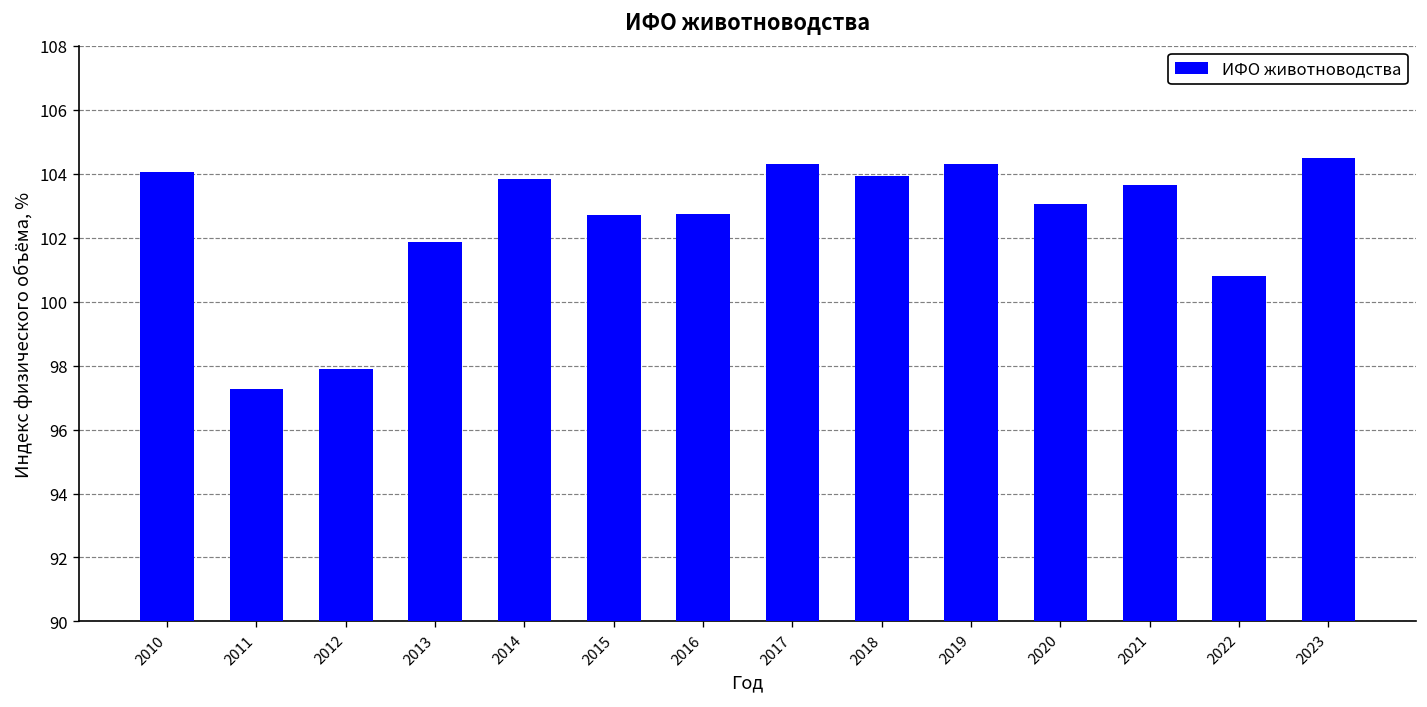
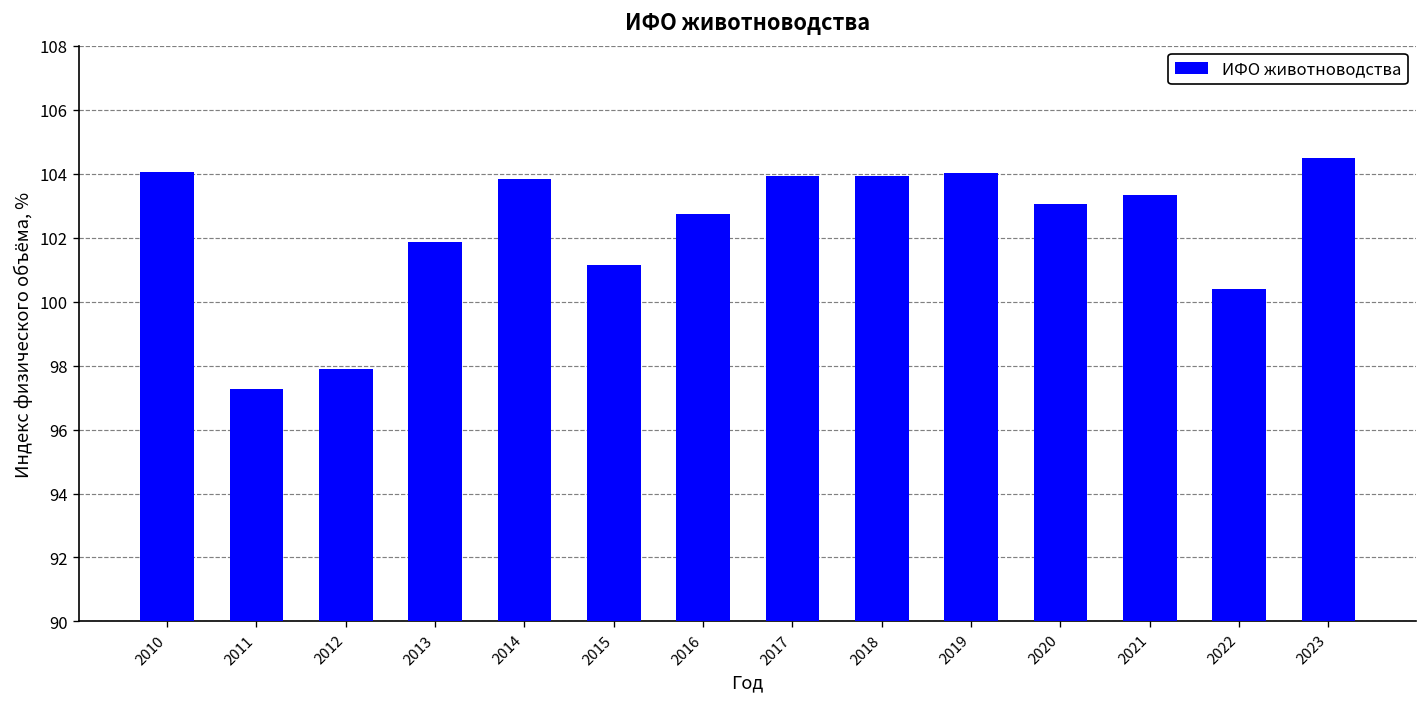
2015: 102.7 -> 101.1
2017: 104.3 -> 103.9
2019: 104.3 -> 104.0
2021: 103.6 -> 103.3
2022: 100.8 -> 100.4
